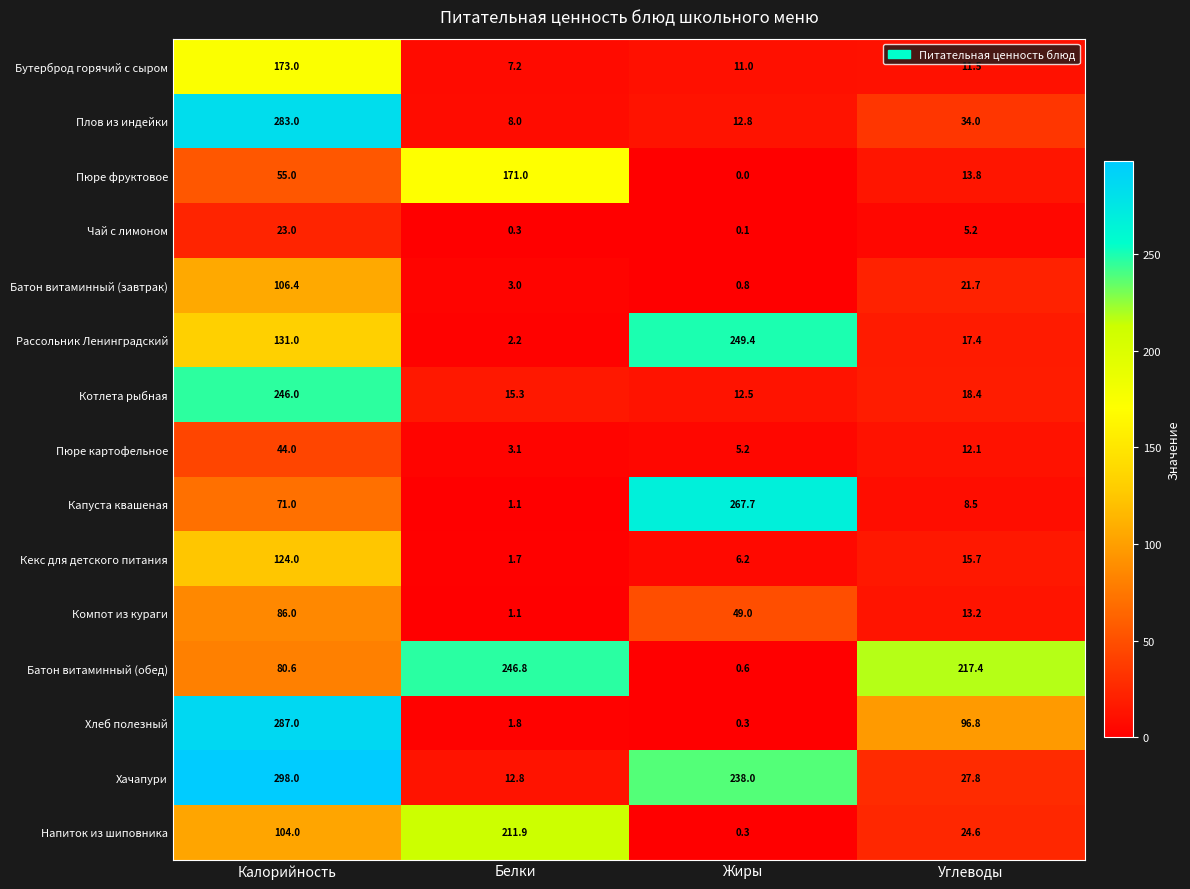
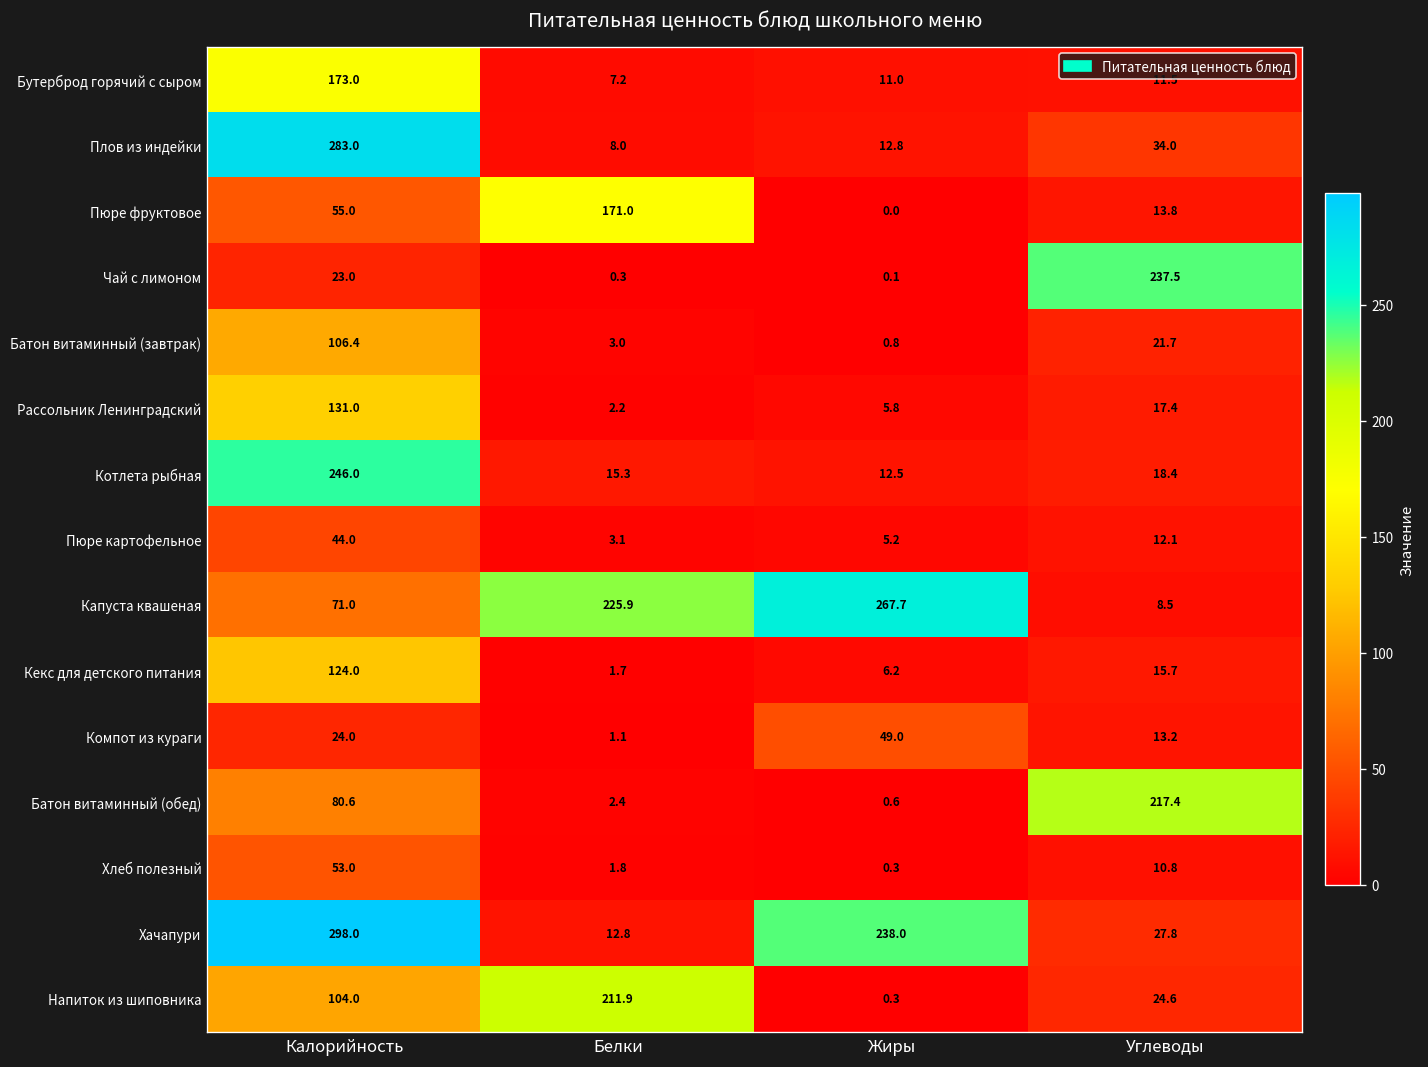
Чай с лимоном, Углеводы: 5.2 -> 237.5
Рассольник Ленинградский, Жиры: 249.4 -> 5.8
Капуста квашеная, Белки: 1.1 -> 225.9
Компот из кураги, Калорийность: 86.0 -> 24.0
Батон витаминный (обед), Белки: 246.8 -> 2.4
Хлеб полезный, Калорийность: 287.0 -> 53.0
Хлеб полезный, Углеводы: 96.8 -> 10.8
